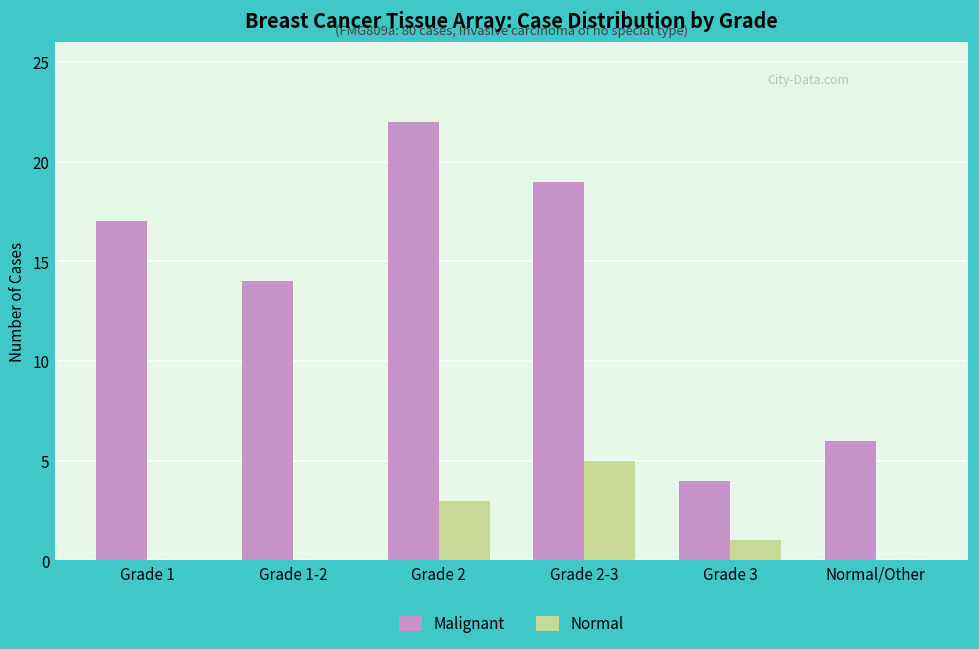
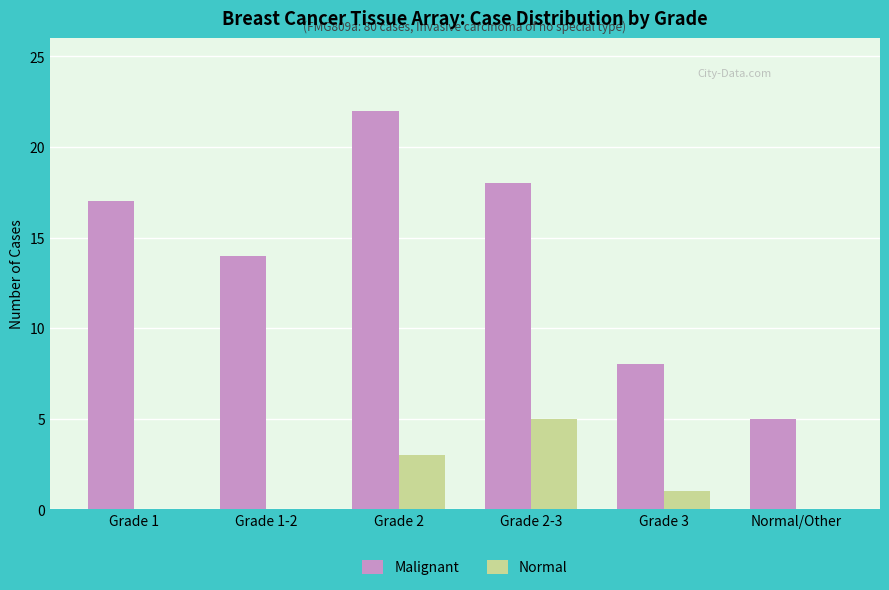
Malignant, Grade 2-3: 19 -> 18
Malignant, Grade 3: 4 -> 8
Malignant, Normal/Other: 6 -> 5
